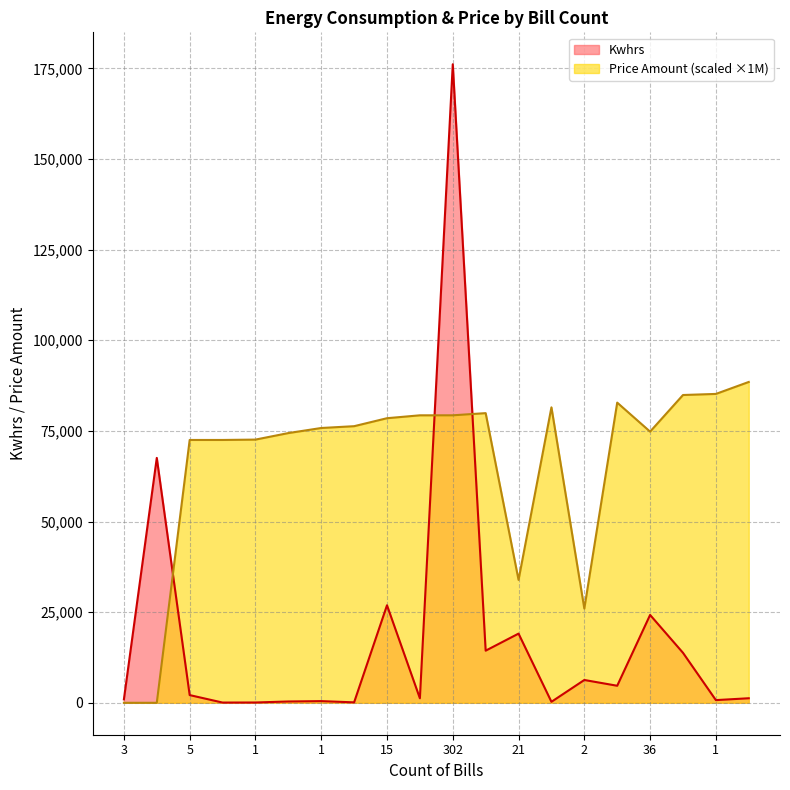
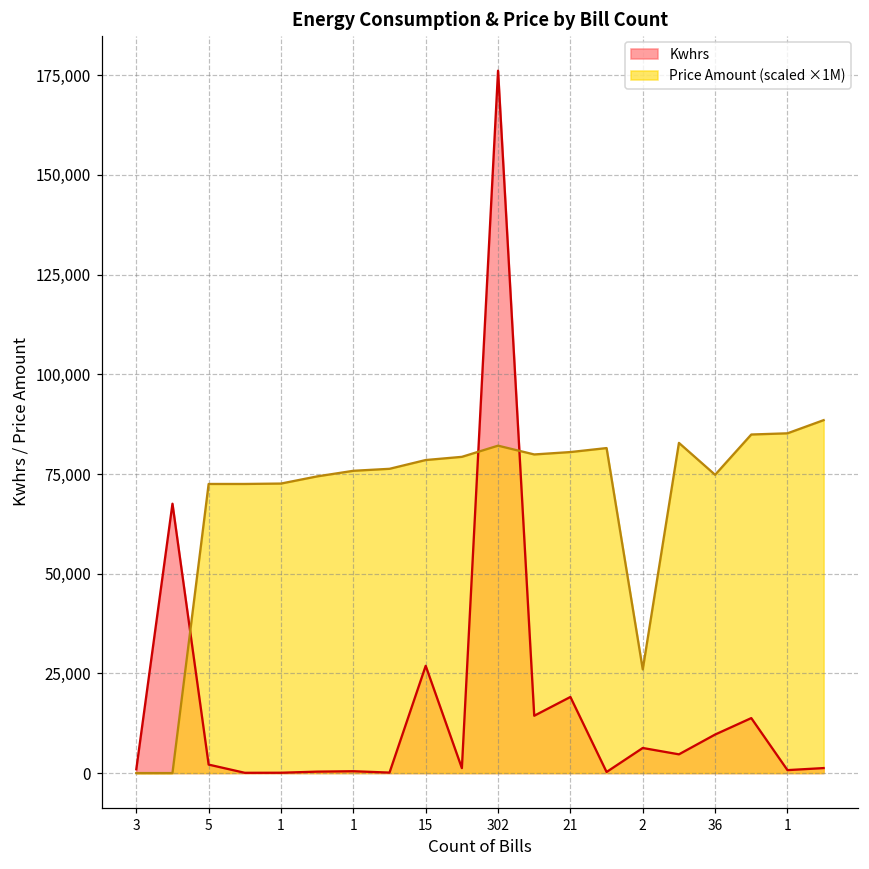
Price Amount (scaled ×1M), 302: 79,000 -> 82,000
Price Amount (scaled ×1M), 21: 34,000 -> 81,000
Kwhrs, 36: 24,000 -> 10,000
